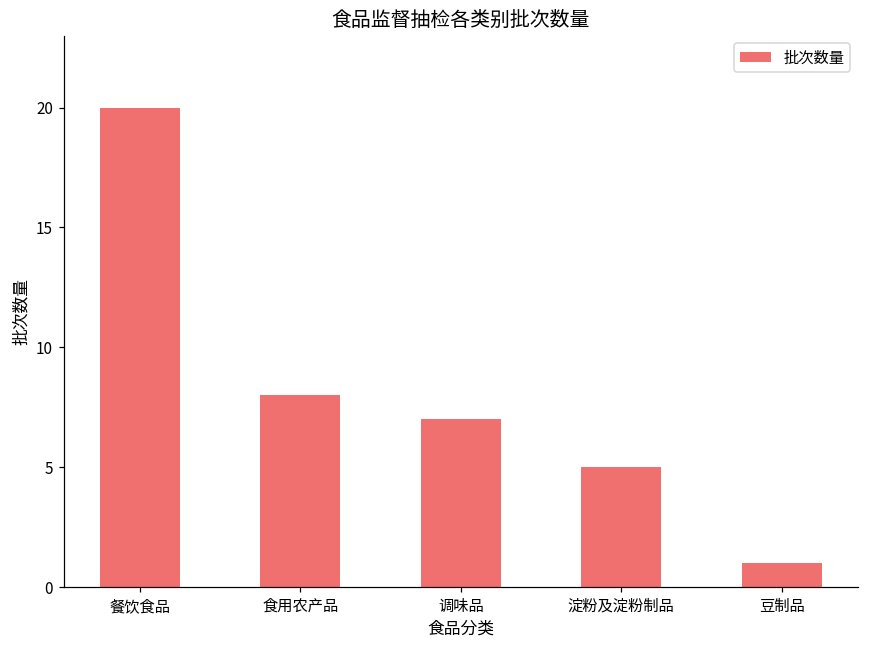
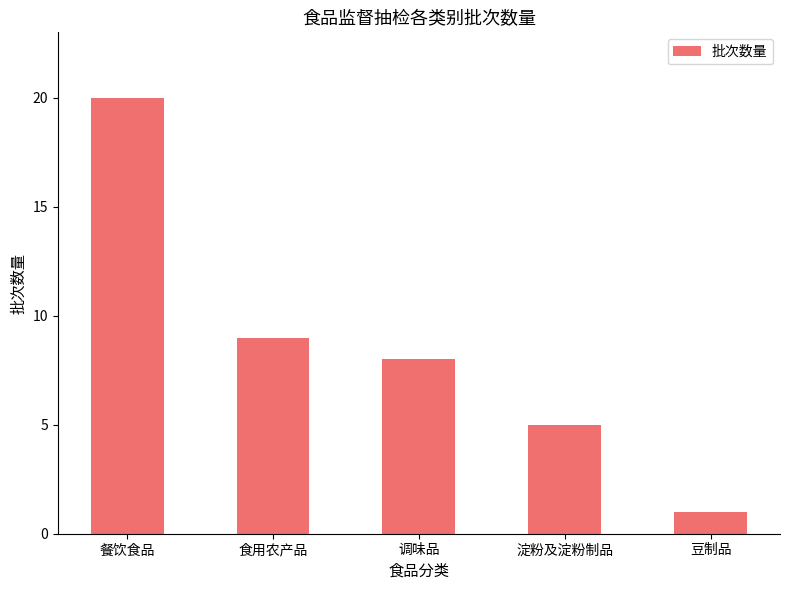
食用农产品: 8 -> 9
调味品: 7 -> 8
